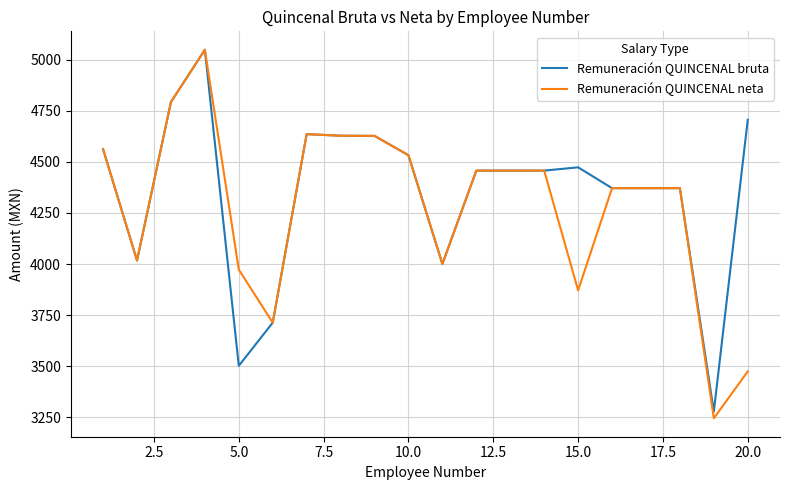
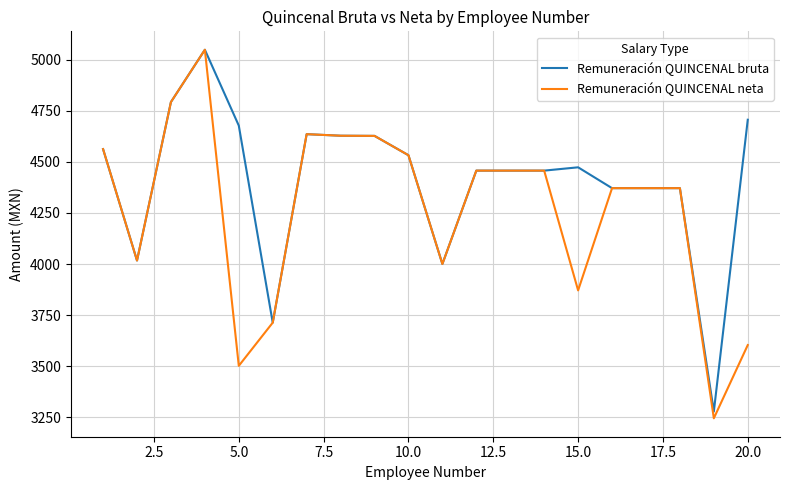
Remuneración QUINCENAL bruta, 5.0: 3500 -> 4680
Remuneración QUINCENAL neta, 5.0: 3970 -> 3500
Remuneración QUINCENAL neta, 20.0: 3470 -> 3600
